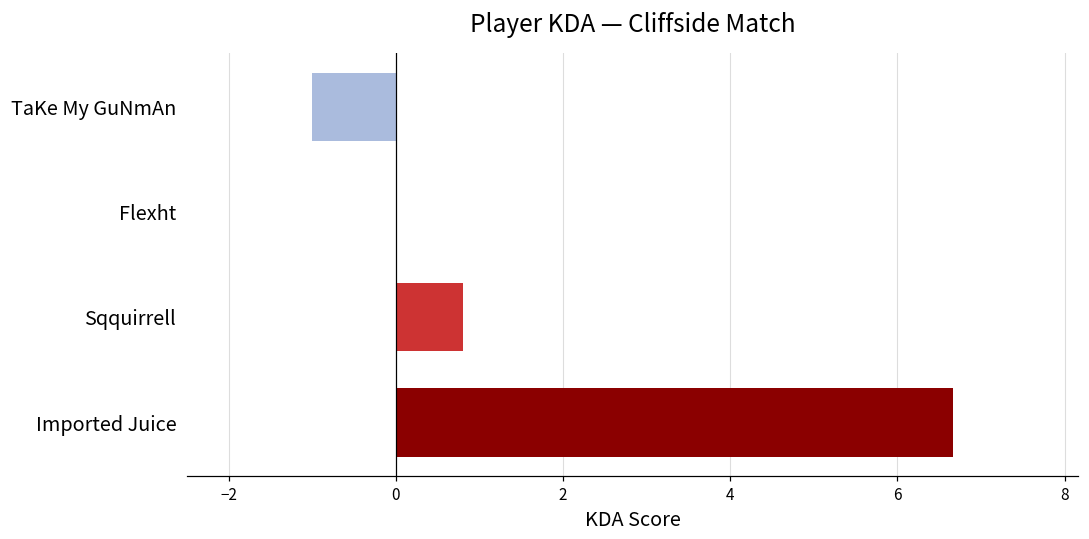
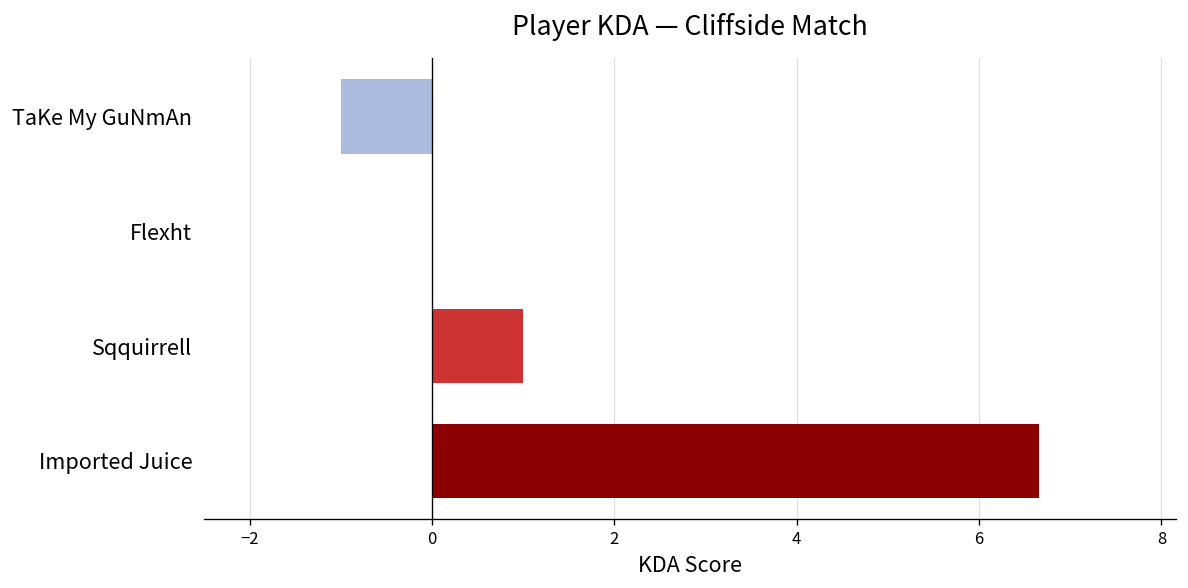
Sqquirrell: 0.8 -> 1.0
